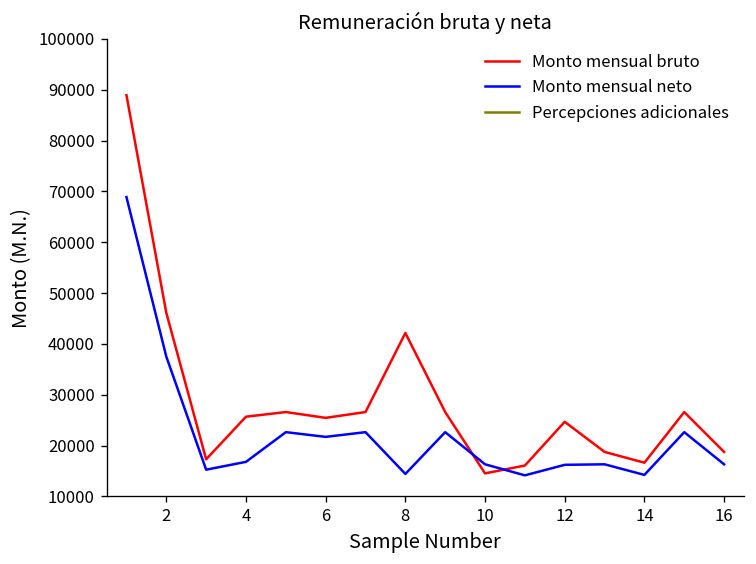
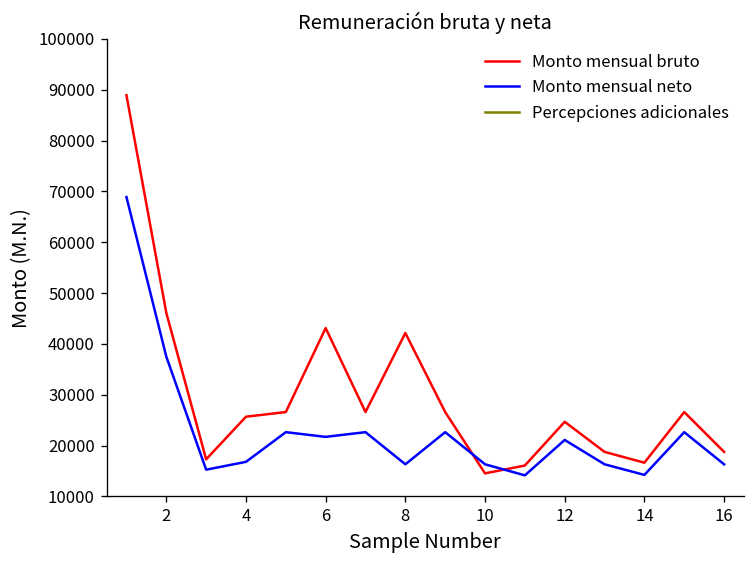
Monto mensual bruto, 6: 25000 -> 43000
Monto mensual neto, 8: 14000 -> 16000
Monto mensual neto, 12: 16000 -> 21000
